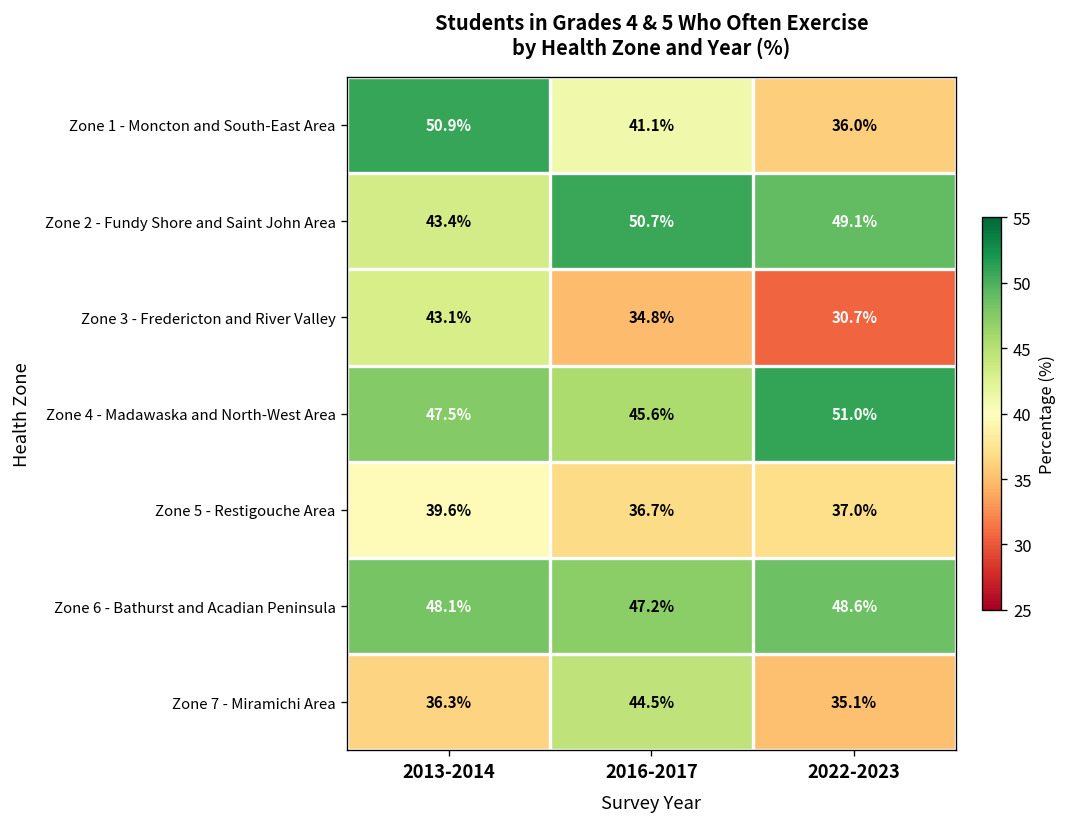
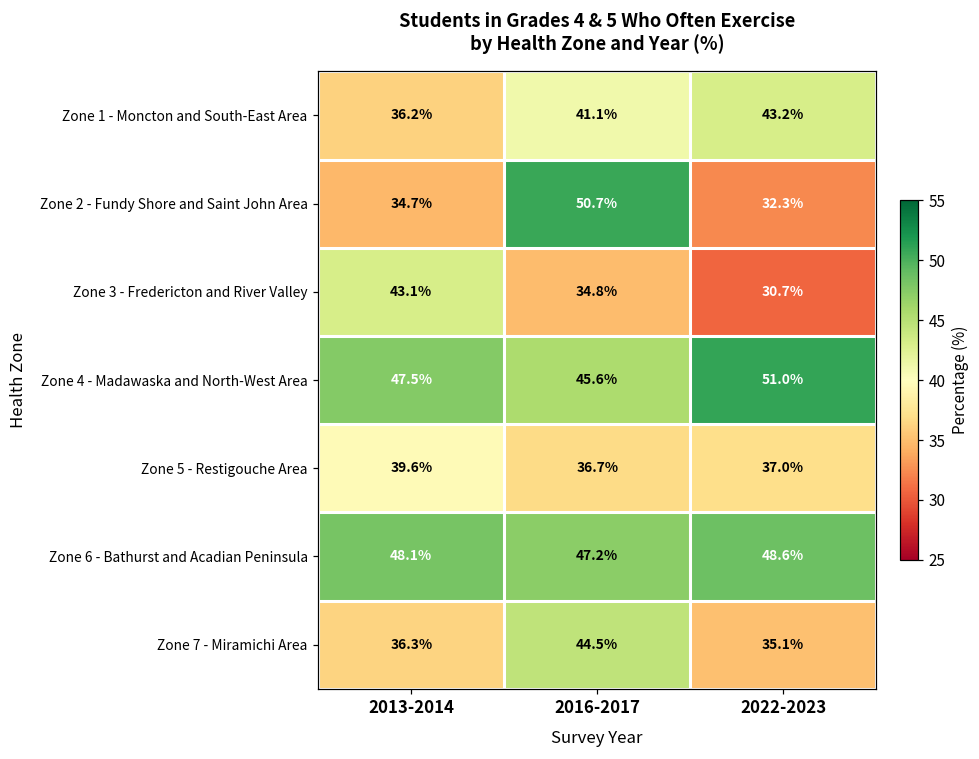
Zone 1 - Moncton and South-East Area, 2013-2014: 50.9% -> 36.2%
Zone 1 - Moncton and South-East Area, 2022-2023: 36.0% -> 43.2%
Zone 2 - Fundy Shore and Saint John Area, 2013-2014: 43.4% -> 34.7%
Zone 2 - Fundy Shore and Saint John Area, 2022-2023: 49.1% -> 32.3%
